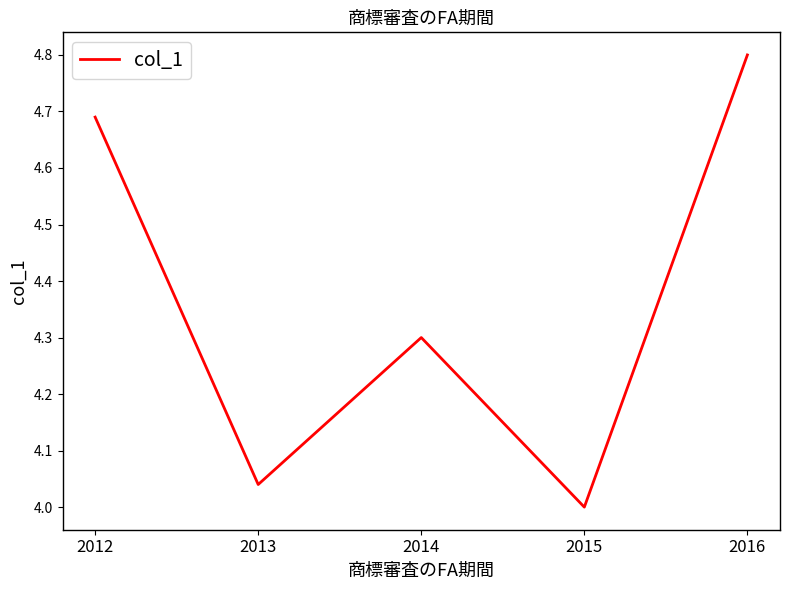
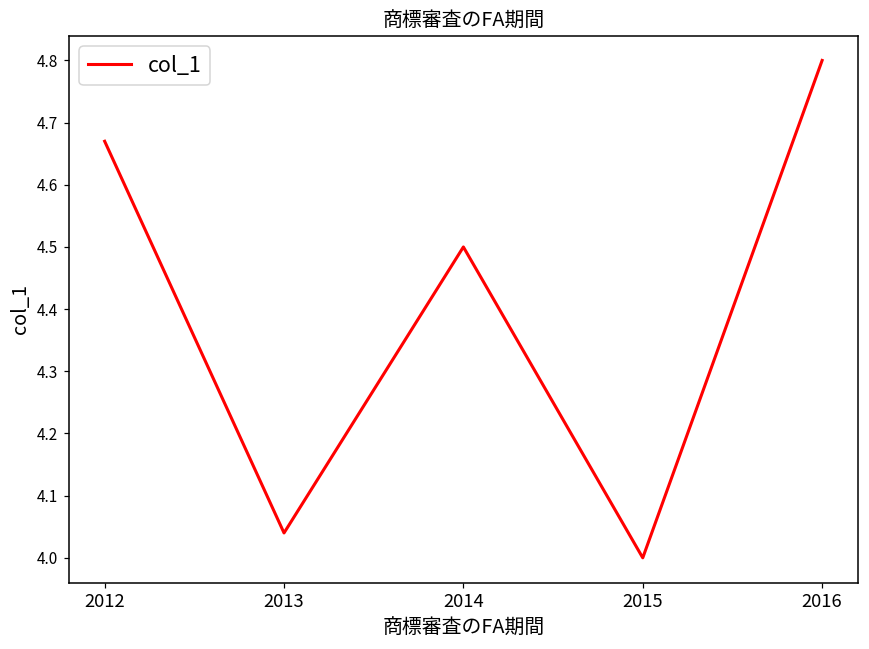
2012: 4.69 -> 4.67
2014: 4.3 -> 4.5
